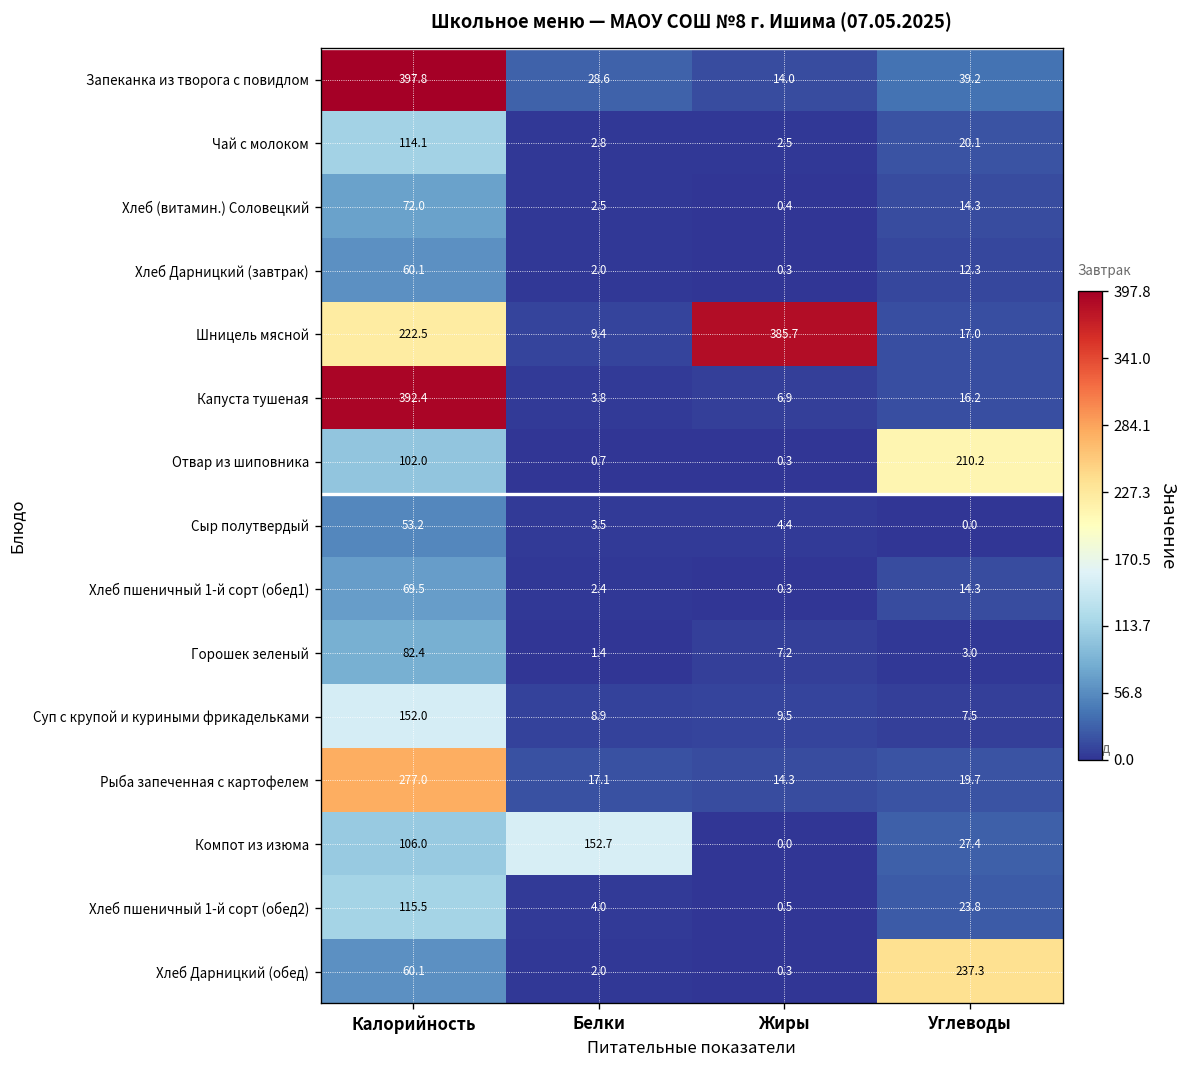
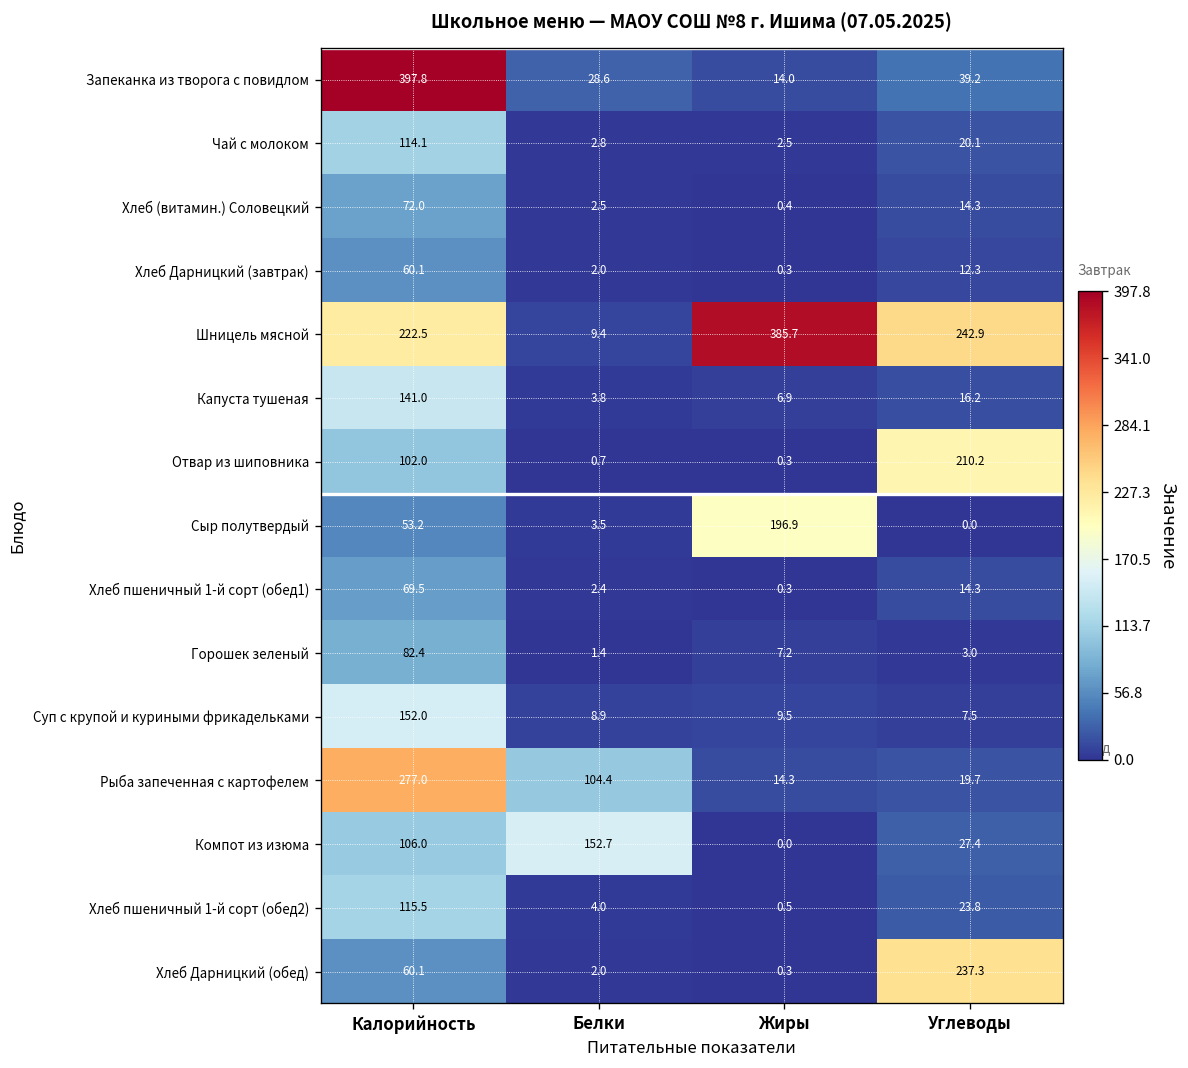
Шницель мясной, Углеводы: 17.0 -> 242.9
Капуста тушеная, Калорийность: 392.4 -> 141.0
Сыр полутвердый, Жиры: 4.4 -> 196.9
Рыба запеченная с картофелем, Белки: 17.1 -> 104.4
